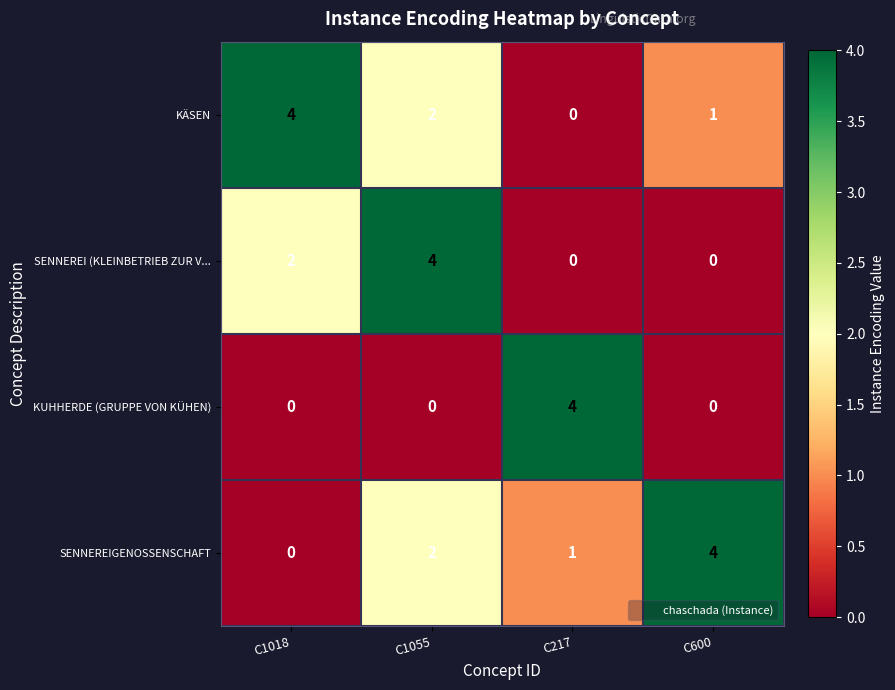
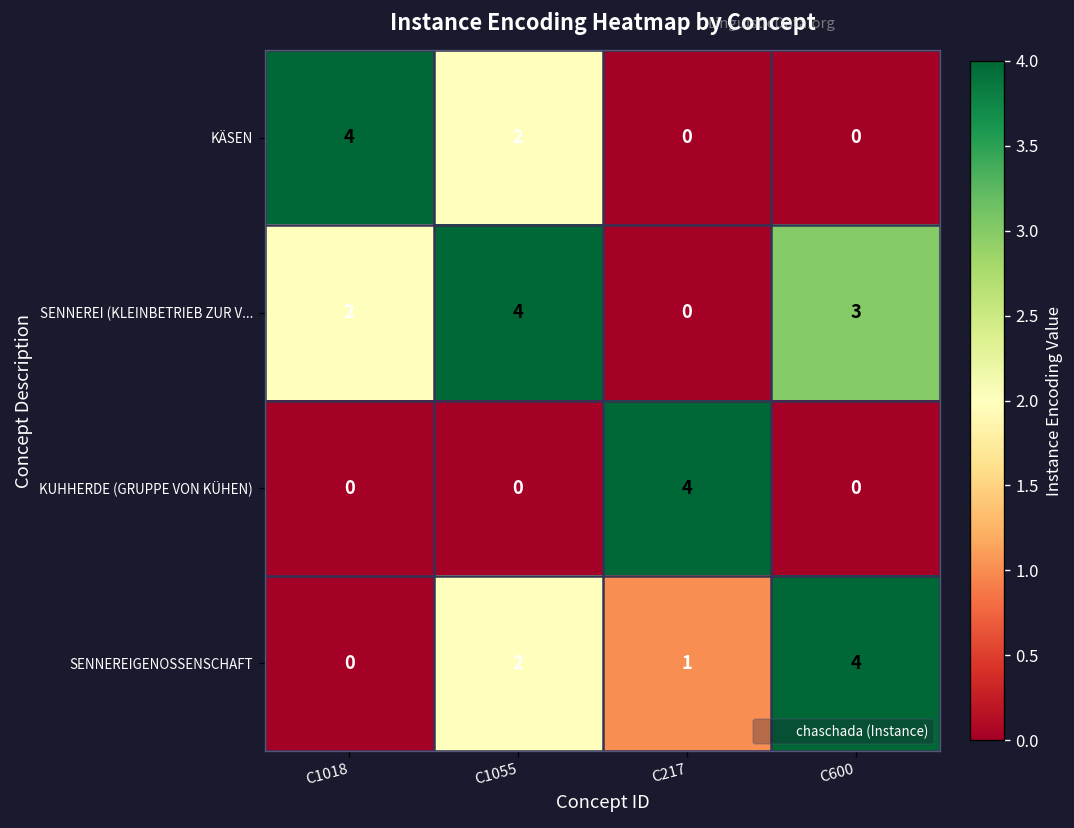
KÄSEN, C600: 1 -> 0
SENNEREI (KLEINBETRIEB ZUR V..., C600: 0 -> 3
